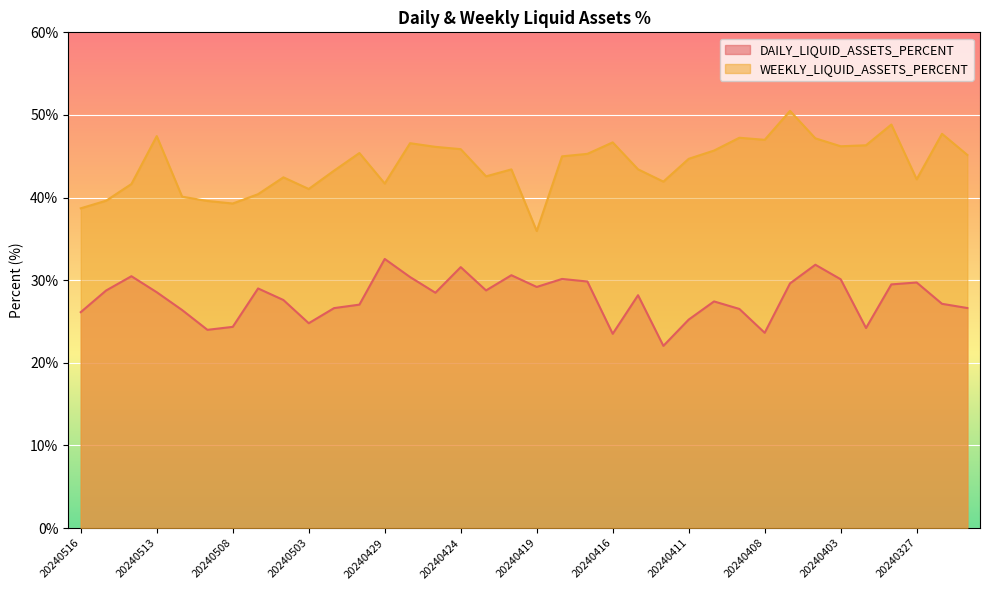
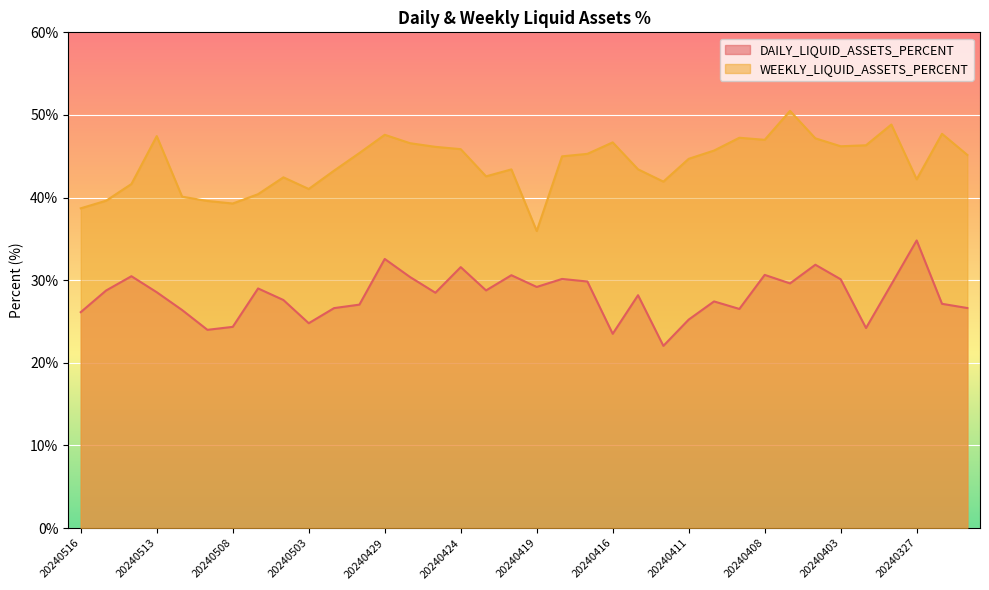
WEEKLY_LIQUID_ASSETS_PERCENT, 20240429: 42% -> 48%
DAILY_LIQUID_ASSETS_PERCENT, 20240408: 24% -> 31%
DAILY_LIQUID_ASSETS_PERCENT, 20240327: 30% -> 35%
